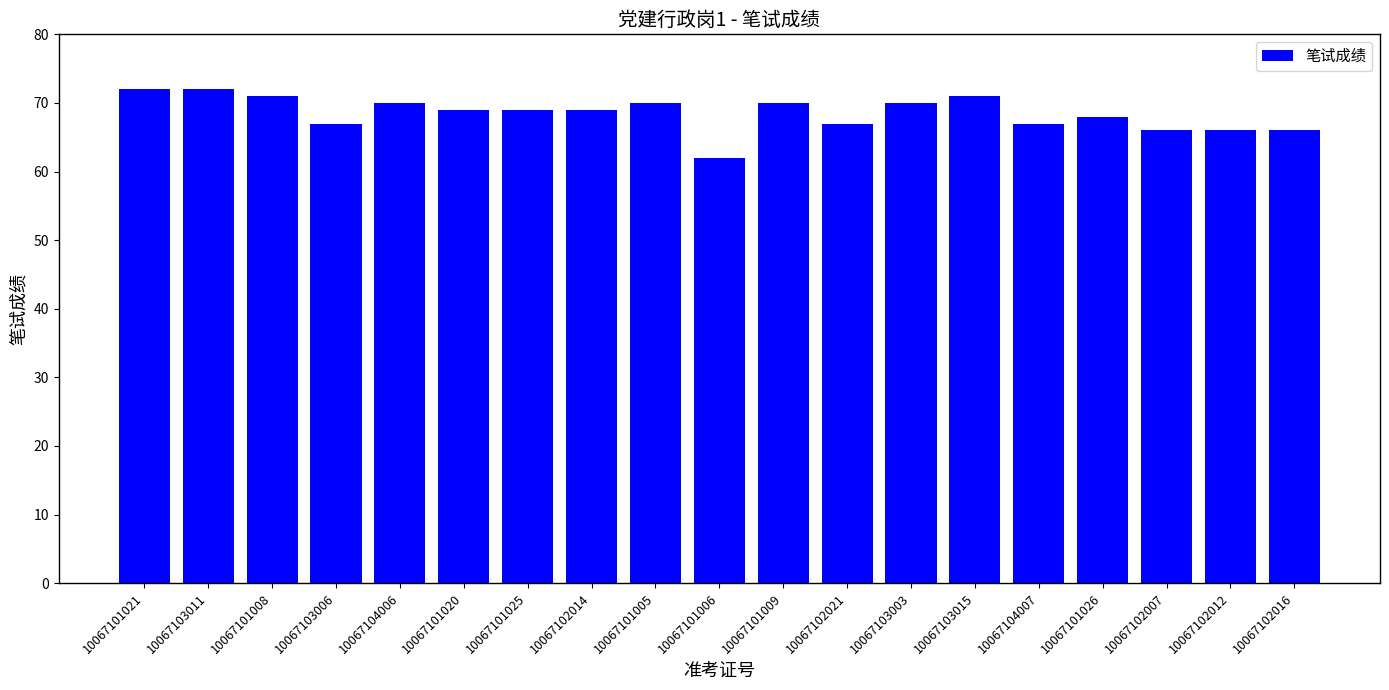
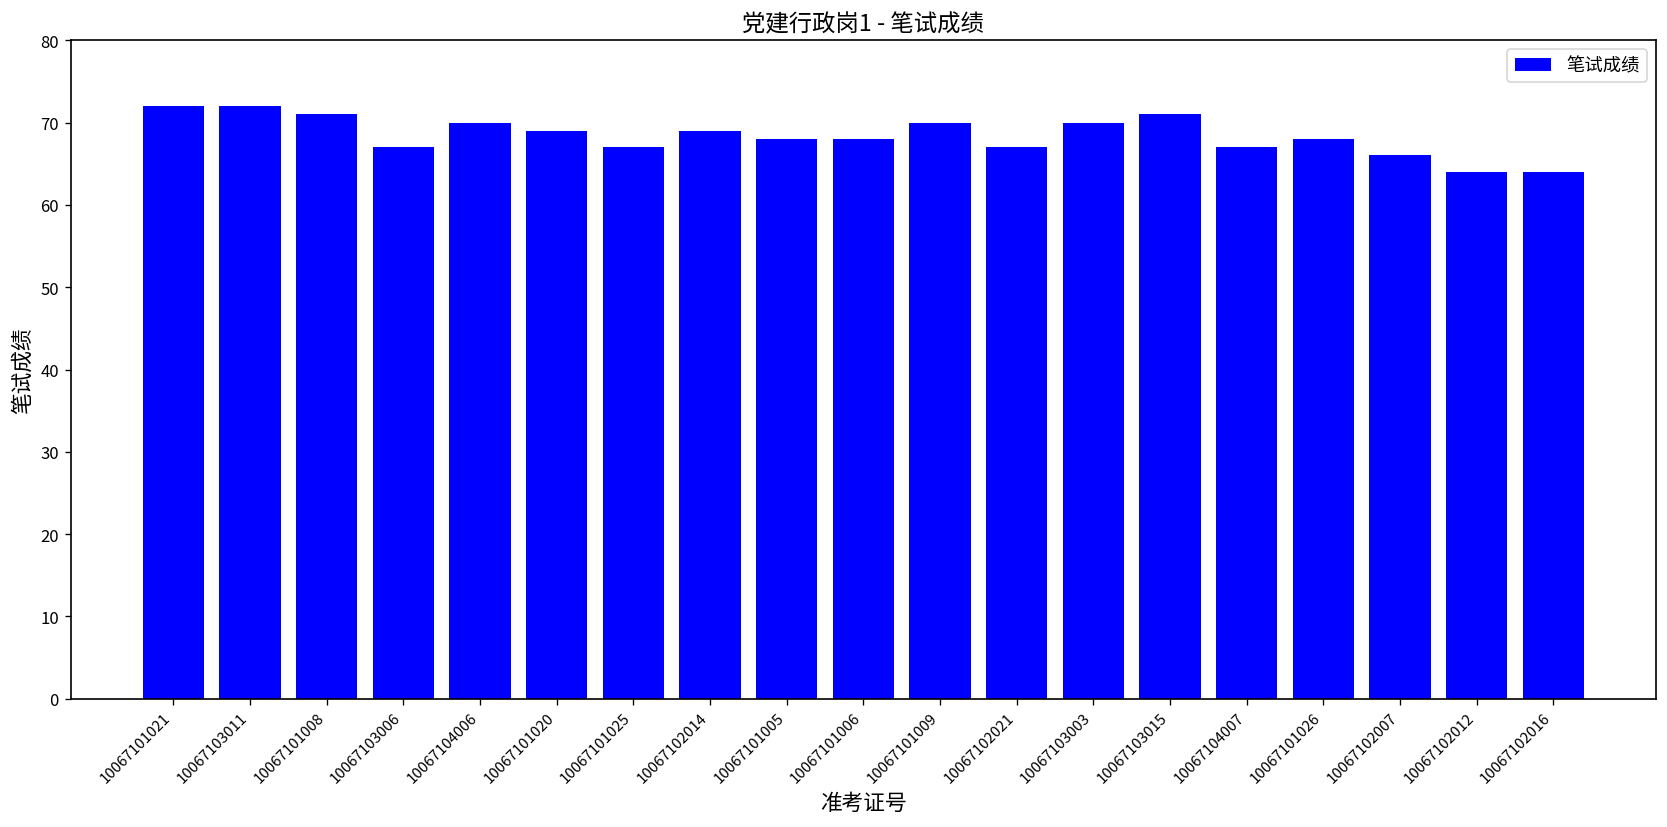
10067101025: 69 -> 67
10067101005: 70 -> 68
10067101006: 62 -> 68
10067102012: 66 -> 64
10067102016: 66 -> 64
